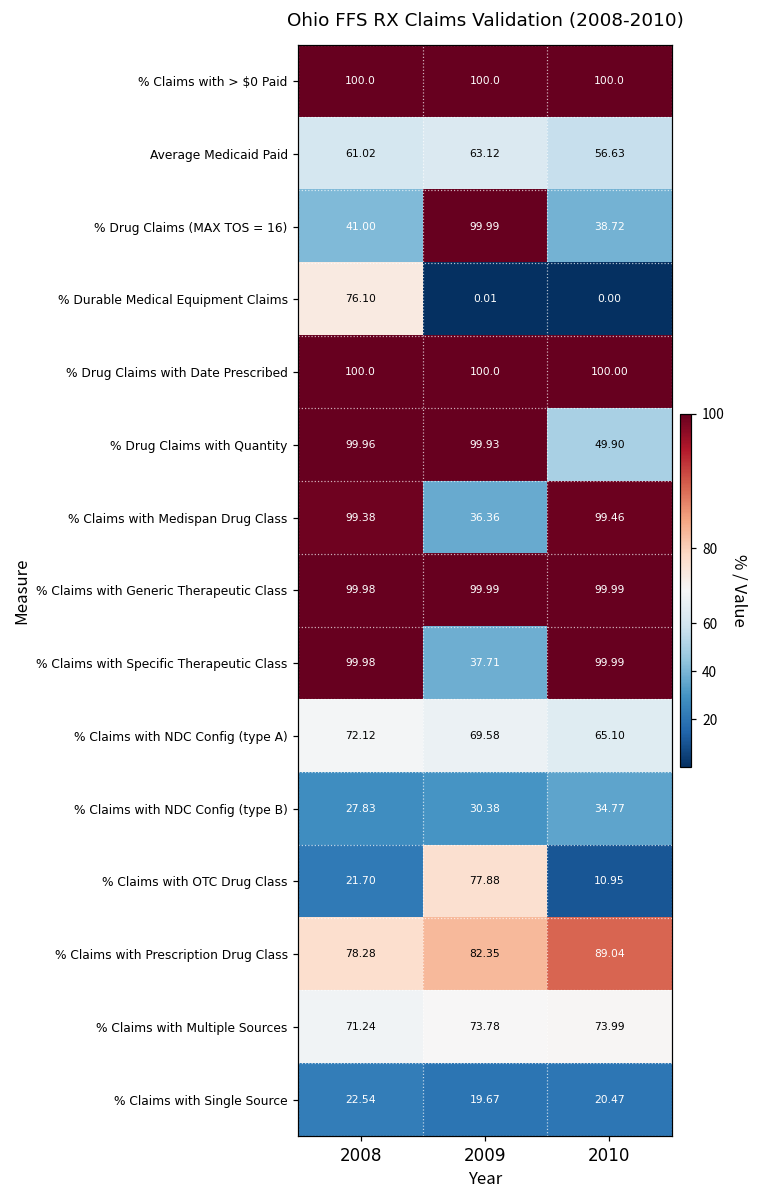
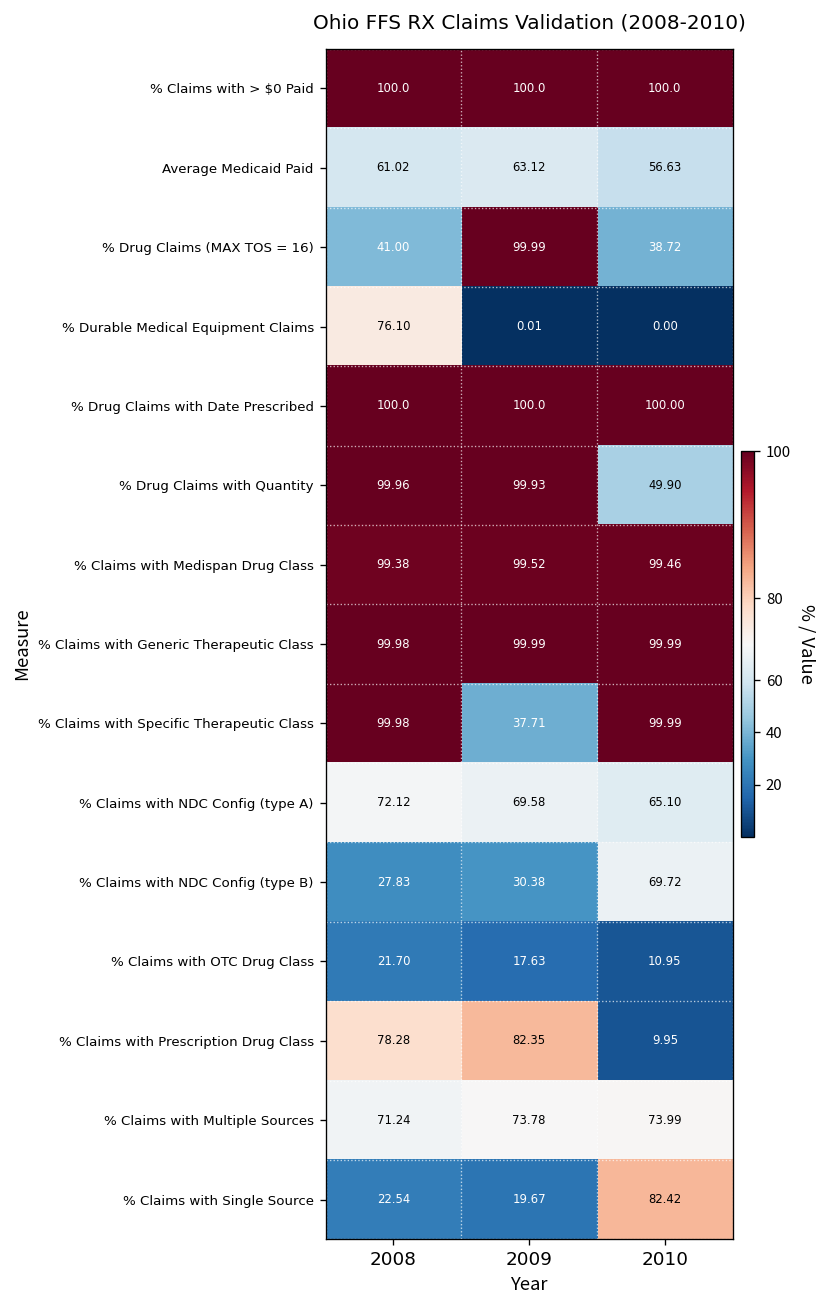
% Claims with Medispan Drug Class, 2009: 36.36 -> 99.52
% Claims with NDC Config (type B), 2010: 34.77 -> 69.72
% Claims with OTC Drug Class, 2009: 77.88 -> 17.63
% Claims with Prescription Drug Class, 2010: 89.04 -> 9.95
% Claims with Single Source, 2010: 20.47 -> 82.42
